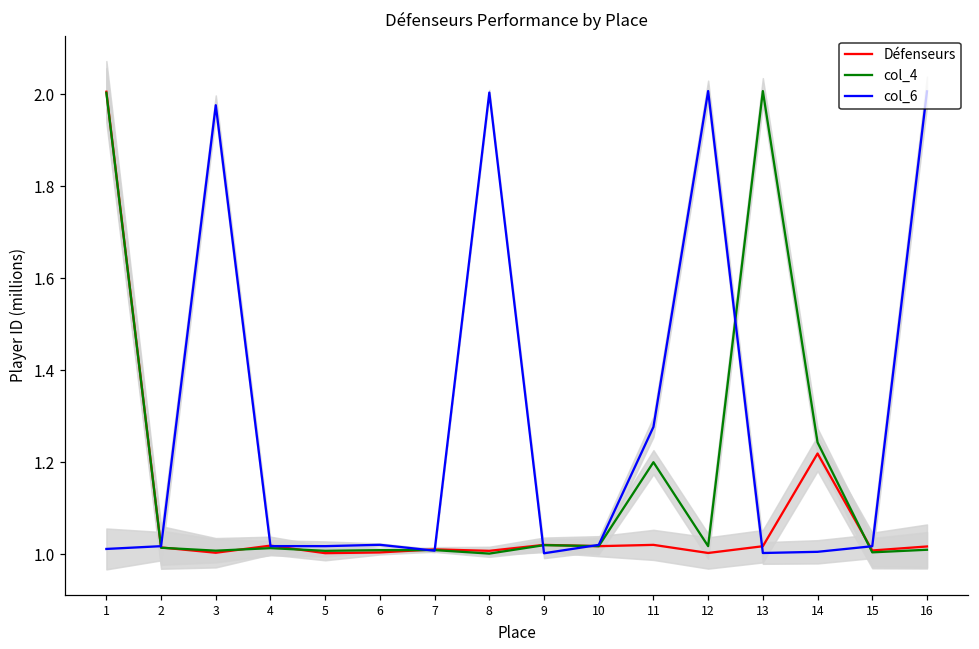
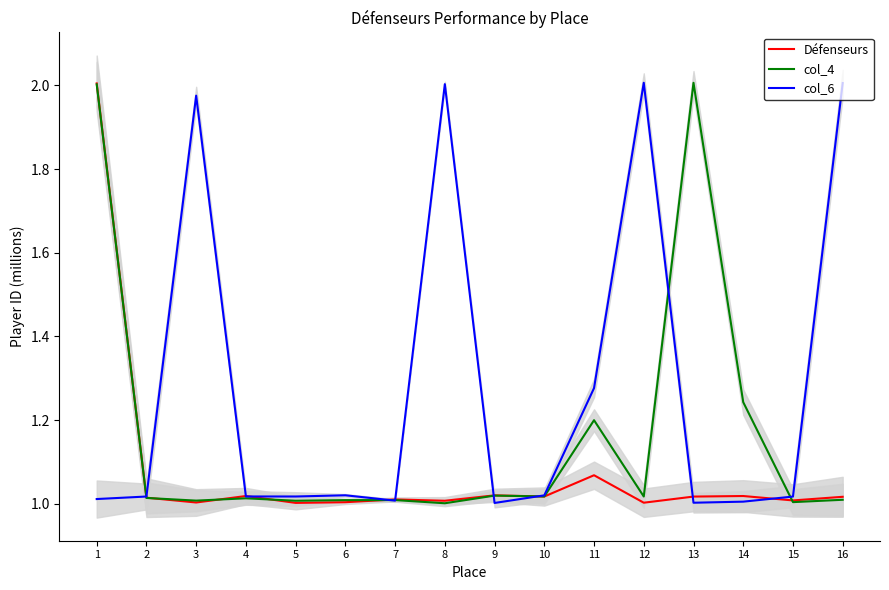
Défenseurs, 11: 1.02 -> 1.07
Défenseurs, 14: 1.22 -> 1.02
